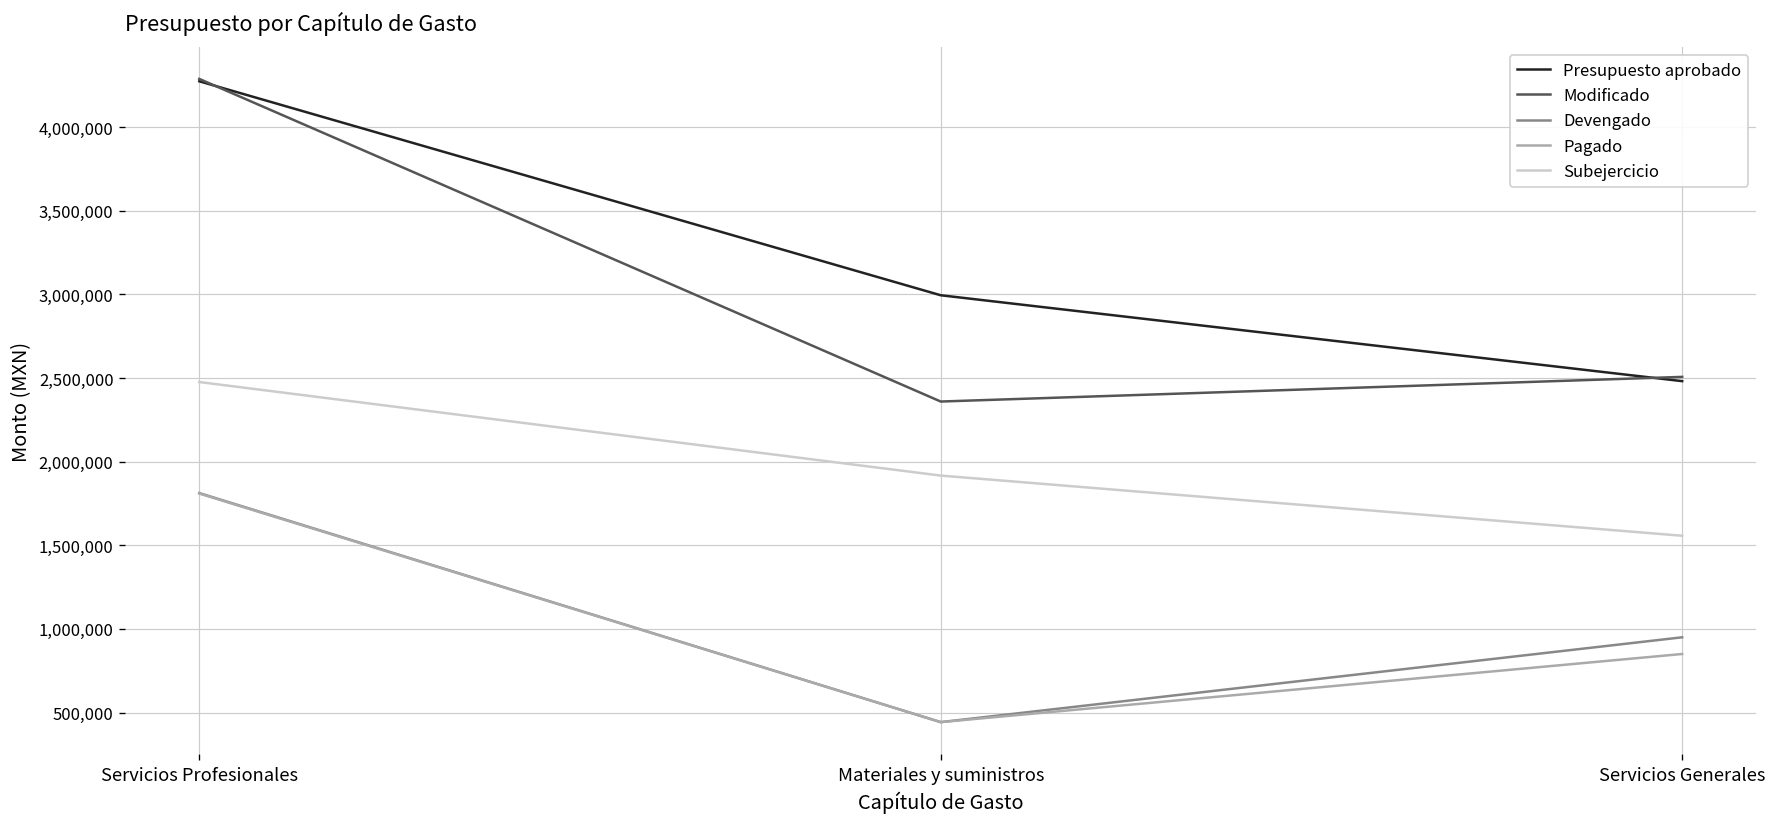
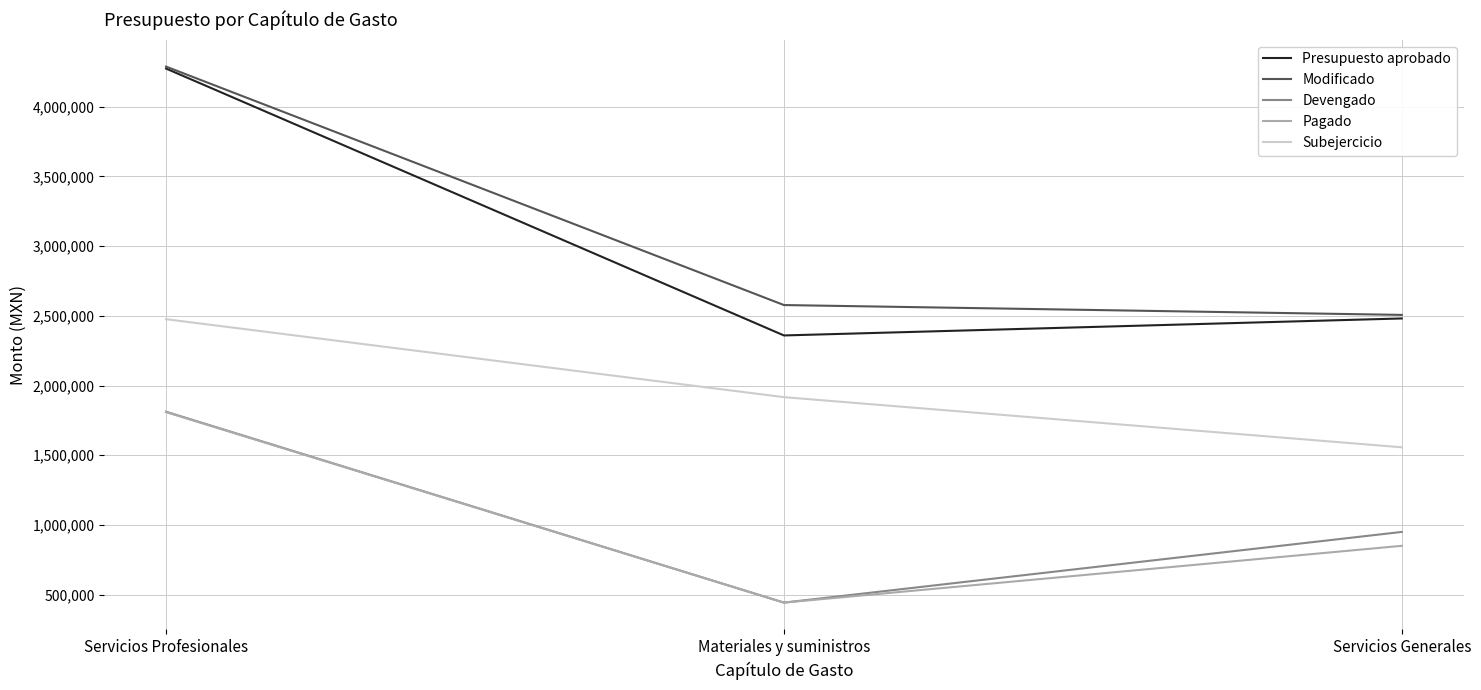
Presupuesto aprobado, Materiales y suministros: 2,990,000 -> 2,360,000
Modificado, Materiales y suministros: 2,360,000 -> 2,580,000
